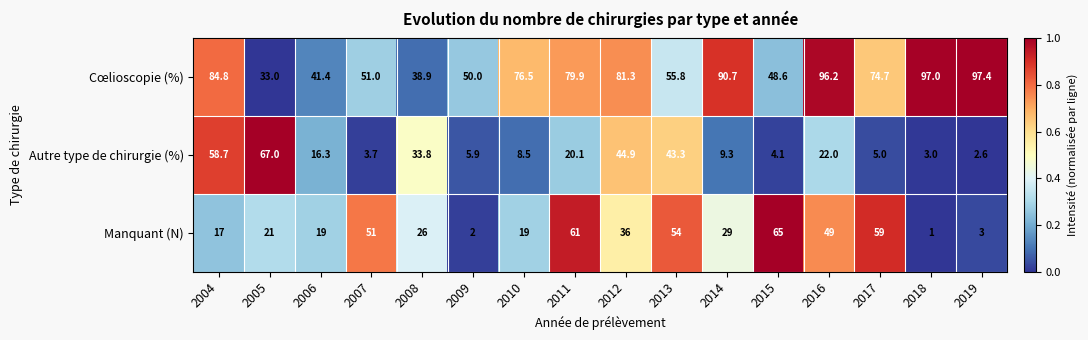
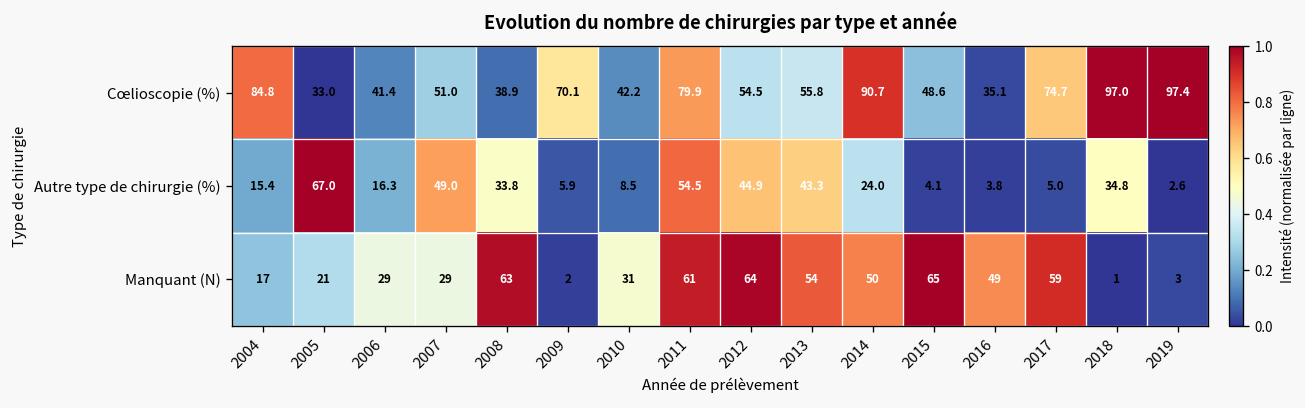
Cœlioscopie (%), 2009: 50.0 -> 70.1
Cœlioscopie (%), 2010: 76.5 -> 42.2
Cœlioscopie (%), 2012: 81.3 -> 54.5
Cœlioscopie (%), 2016: 96.2 -> 35.1
Autre type de chirurgie (%), 2004: 58.7 -> 15.4
Autre type de chirurgie (%), 2007: 3.7 -> 49.0
Autre type de chirurgie (%), 2011: 20.1 -> 54.5
Autre type de chirurgie (%), 2014: 9.3 -> 24.0
Autre type de chirurgie (%), 2016: 22.0 -> 3.8
Autre type de chirurgie (%), 2018: 3.0 -> 34.8
Manquant (N), 2006: 19 -> 29
Manquant (N), 2007: 51 -> 29
Manquant (N), 2008: 26 -> 63
Manquant (N), 2010: 19 -> 31
Manquant (N), 2012: 36 -> 64
Manquant (N), 2014: 29 -> 50
